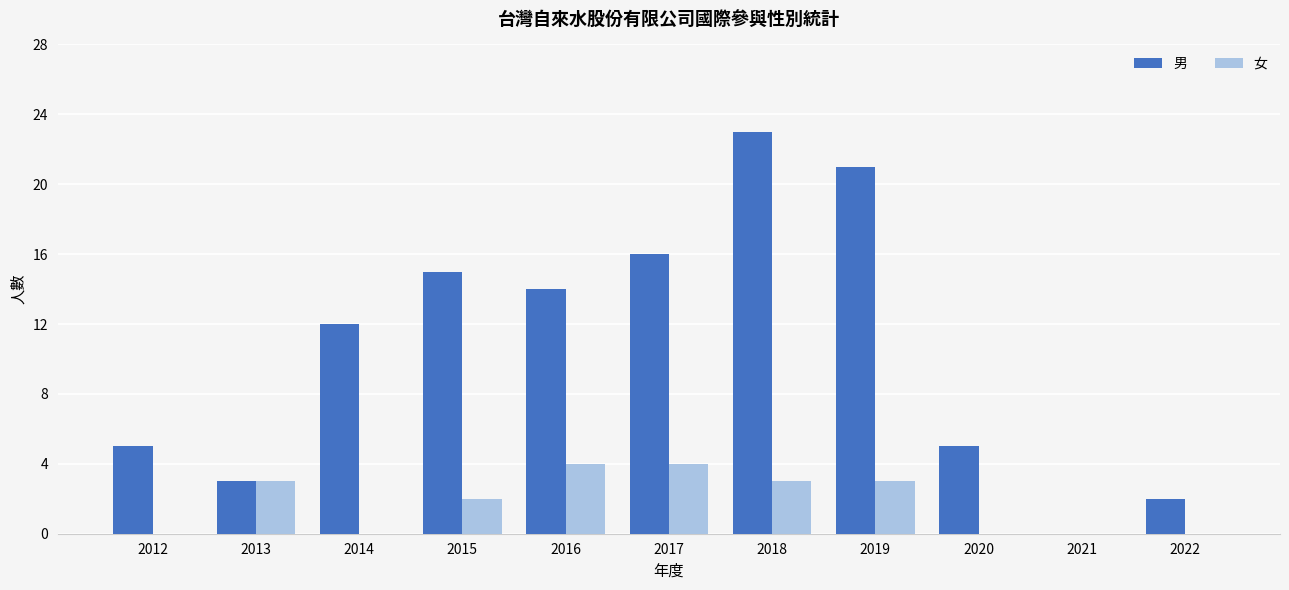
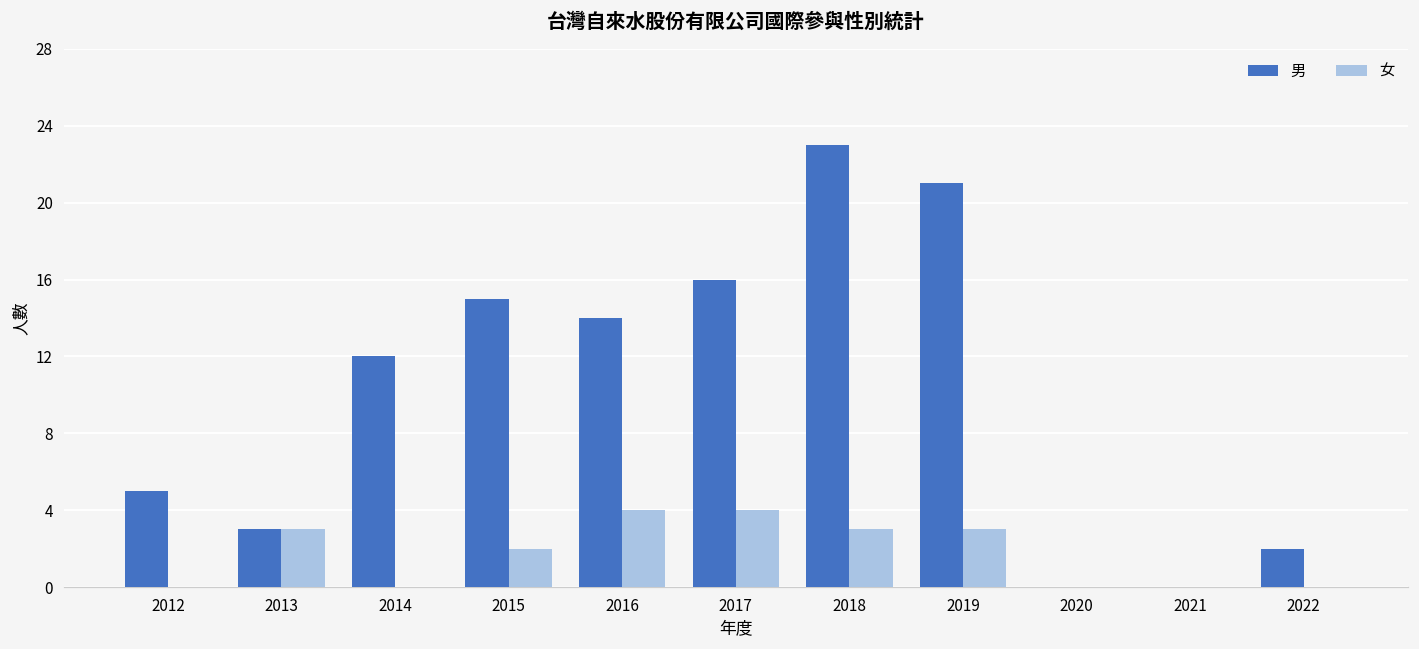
男, 2020: 5 -> 0
